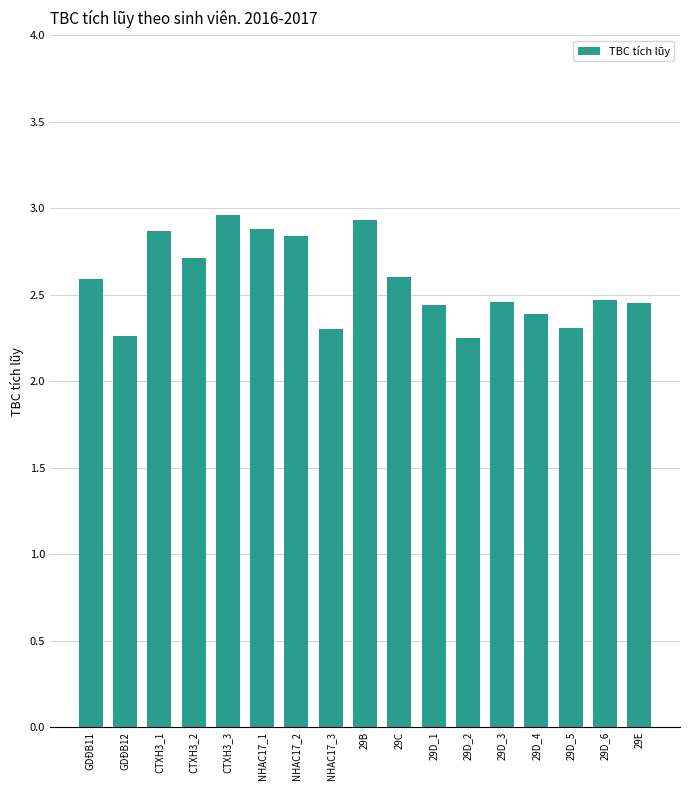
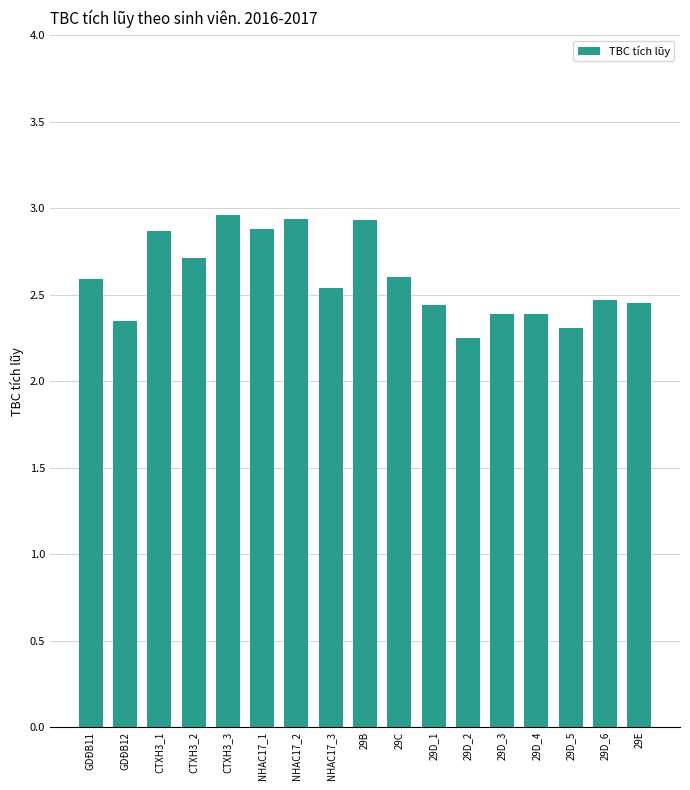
GDĐB12: 2.26 -> 2.35
NHAC17_2: 2.84 -> 2.94
NHAC17_3: 2.30 -> 2.54
29D_3: 2.46 -> 2.39
